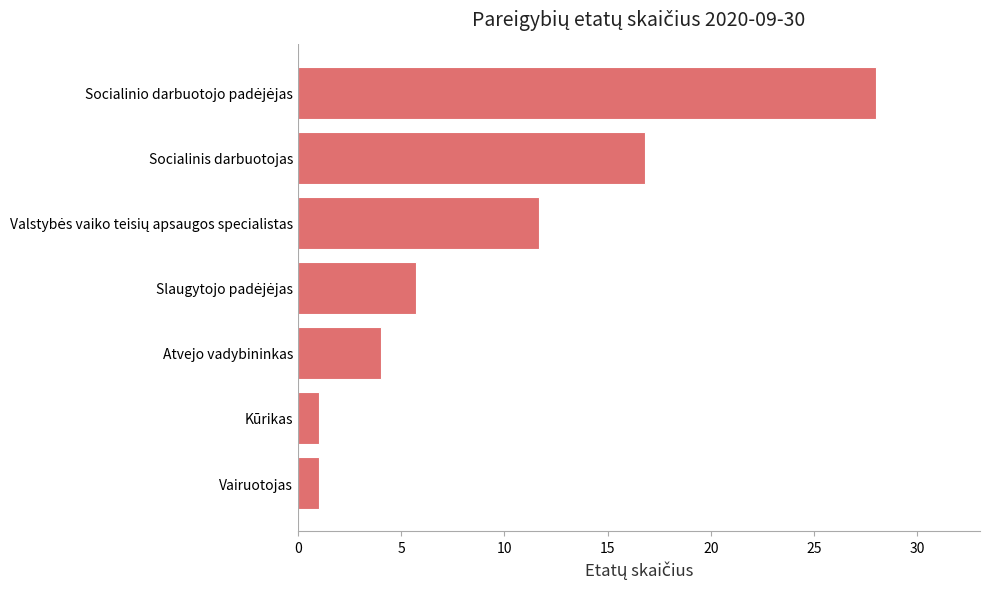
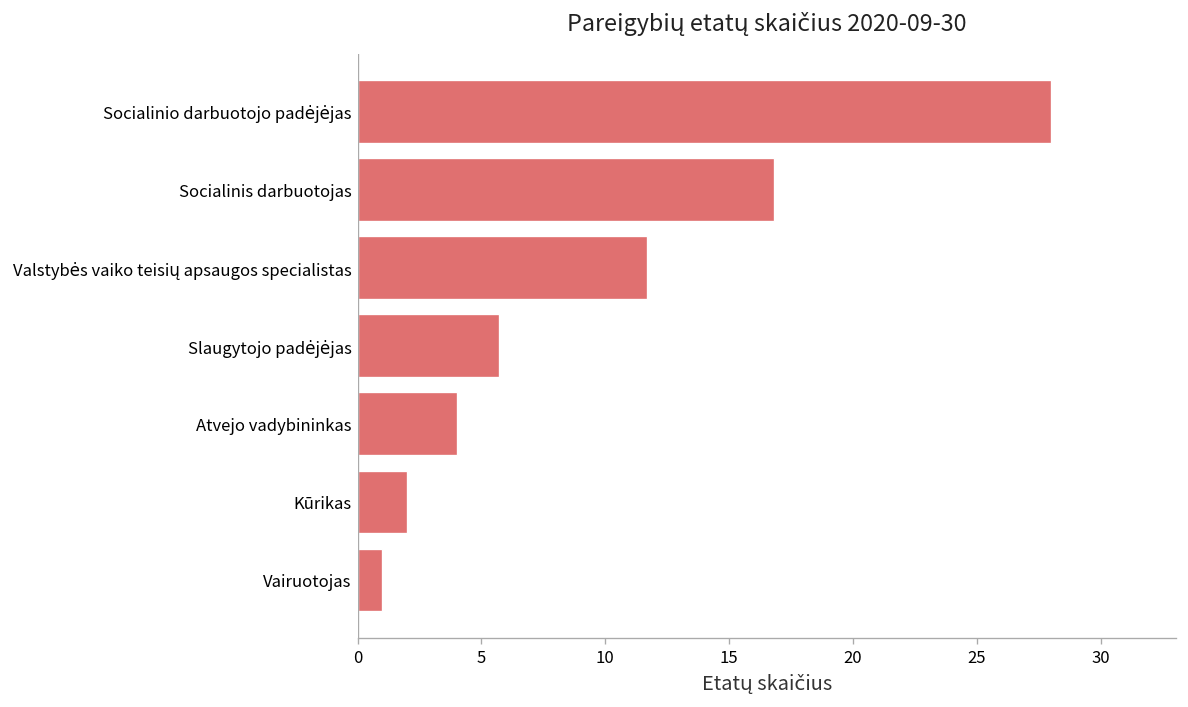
Kūrikas: 1 -> 2
